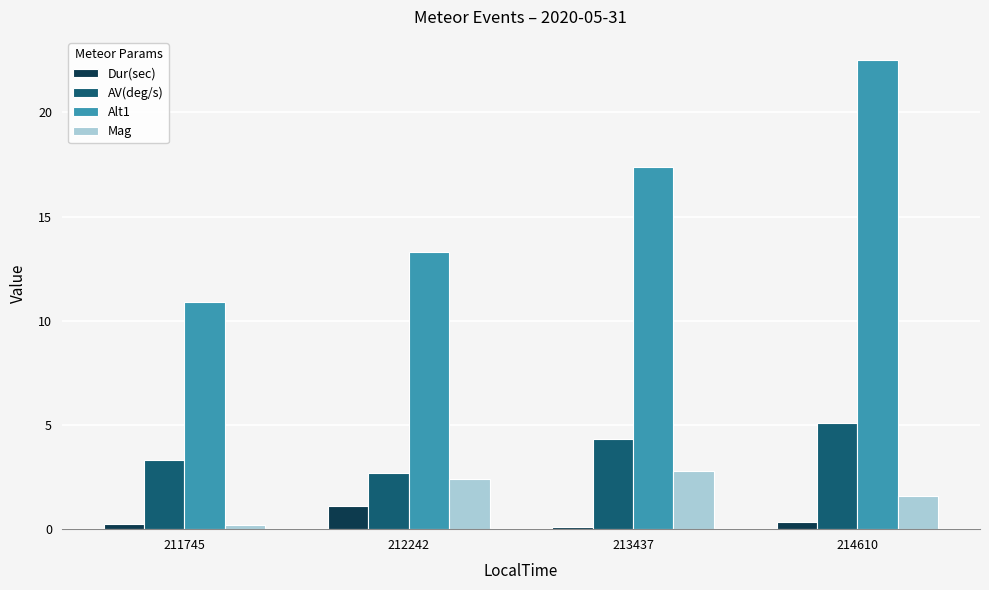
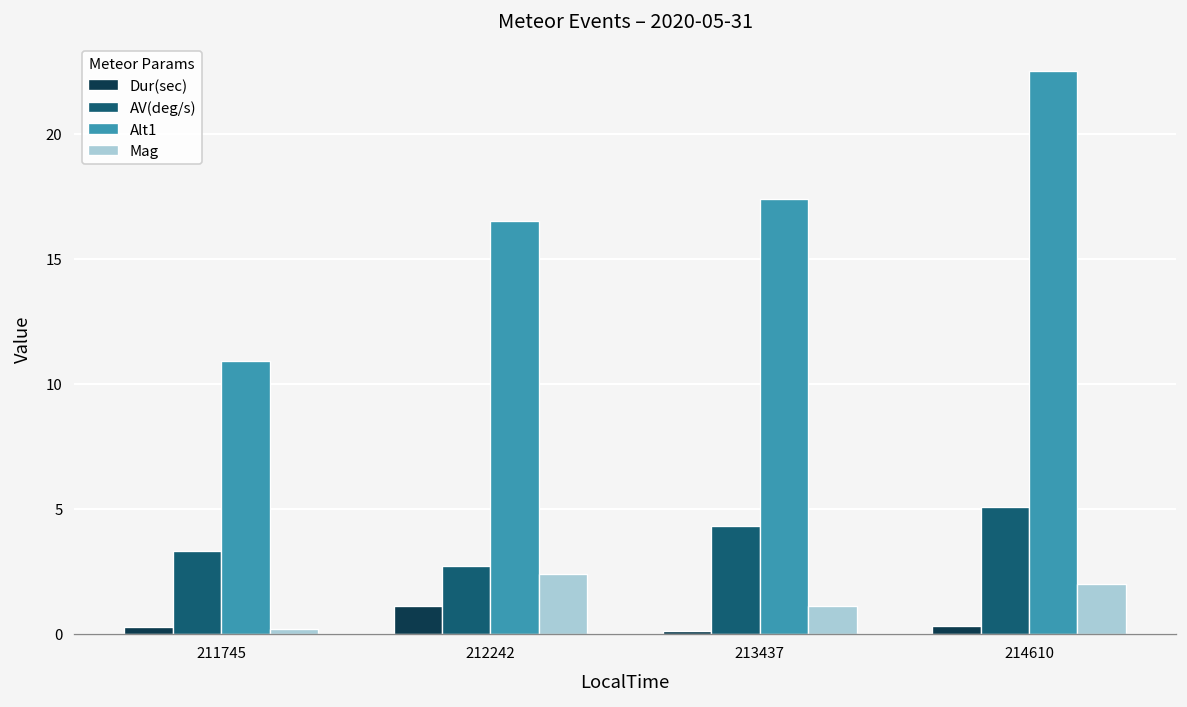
Alt1, 212242: 13.3 -> 16.5
Mag, 213437: 2.8 -> 1.1
Mag, 214610: 1.6 -> 2.0
